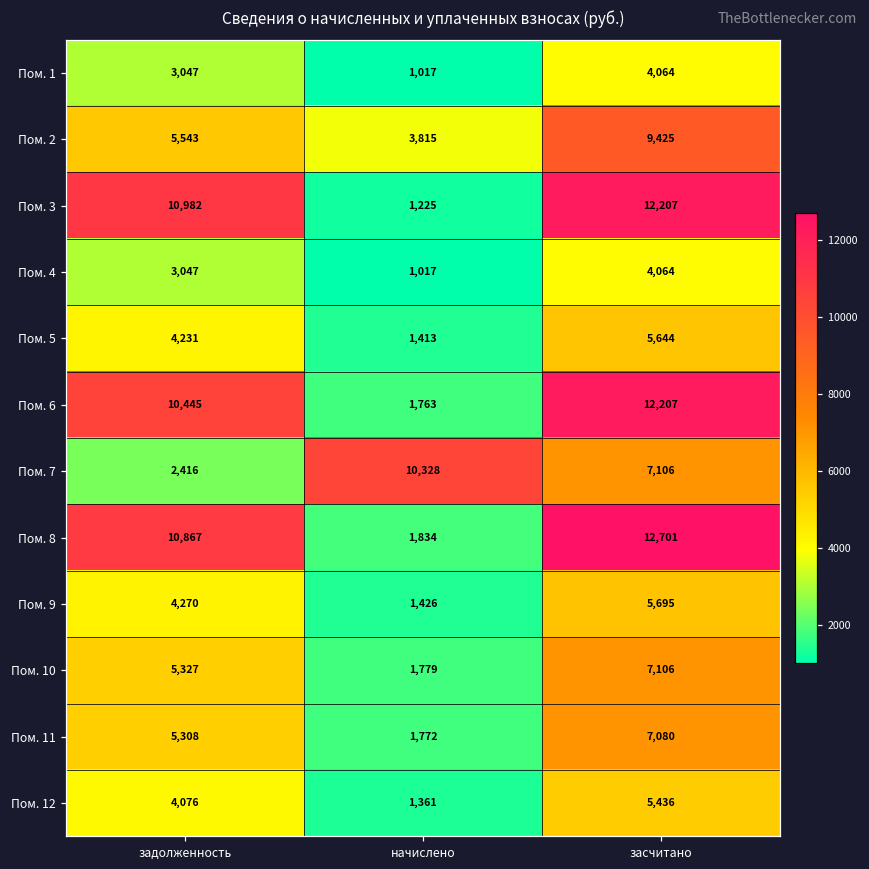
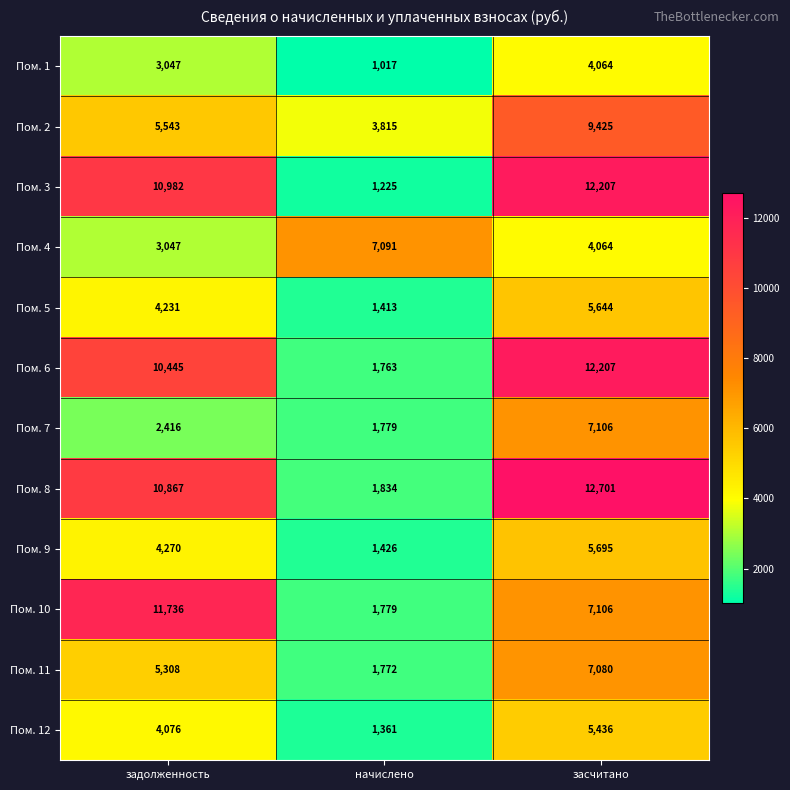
Пом. 4, начислено: 1,017 -> 7,091
Пом. 7, начислено: 10,328 -> 1,779
Пом. 10, задолженность: 5,327 -> 11,736
